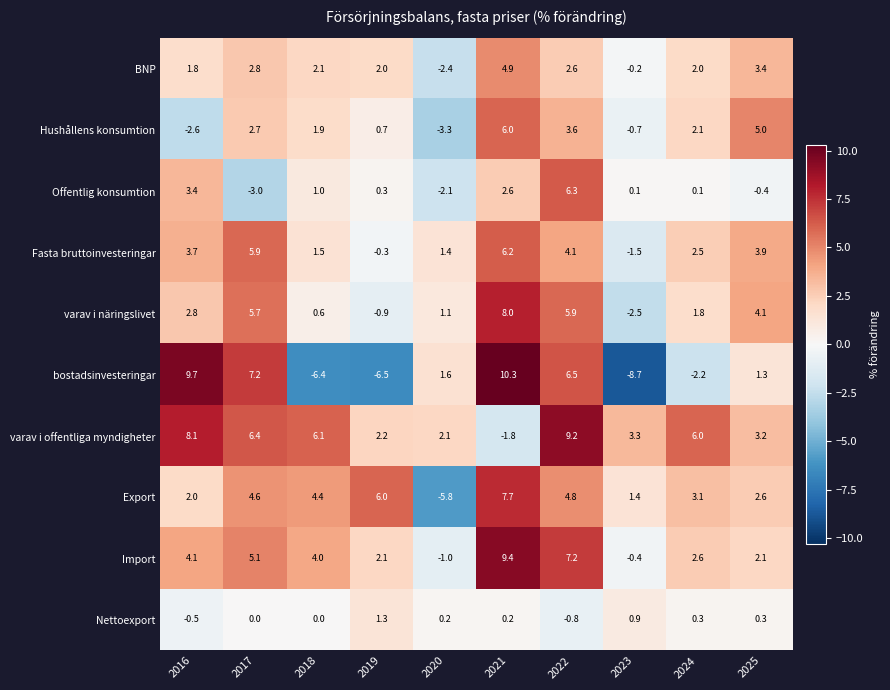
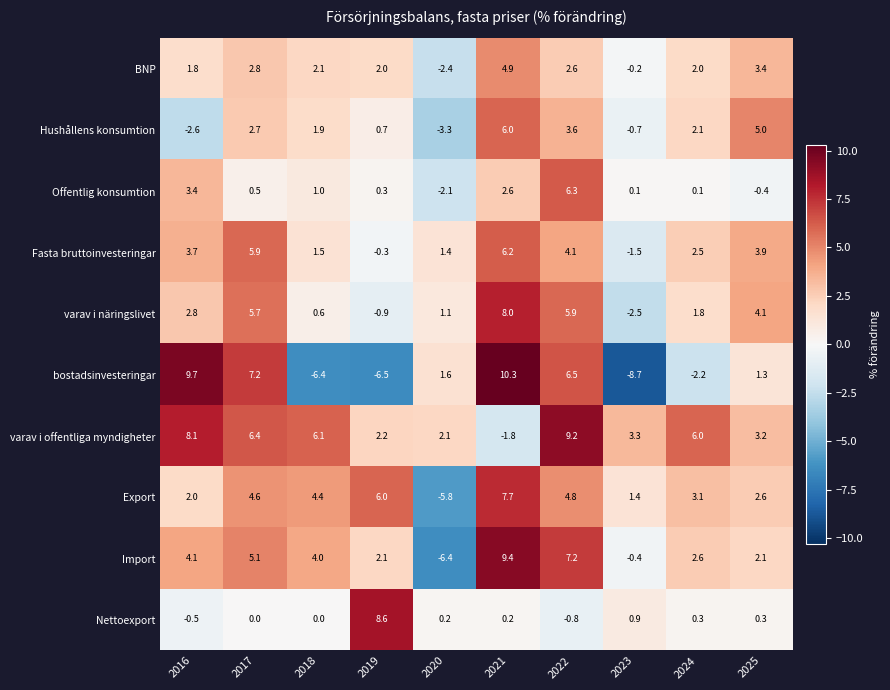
Offentlig konsumtion, 2017: -3.0 -> 0.5
Import, 2020: -1.0 -> -6.4
Nettoexport, 2019: 1.3 -> 8.6
